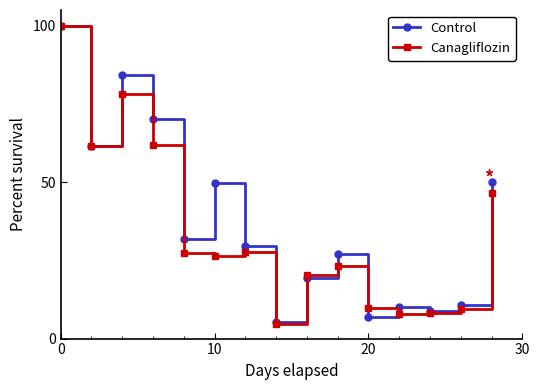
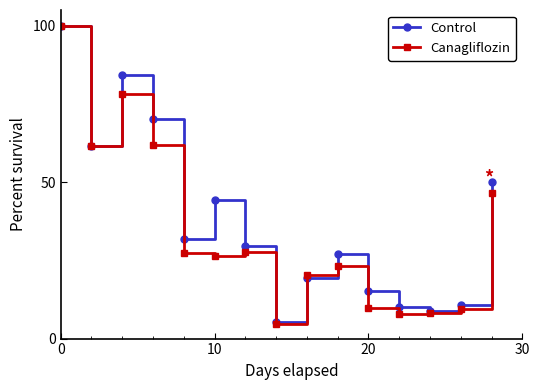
Control, 10: 50 -> 44
Control, 20: 7 -> 15
